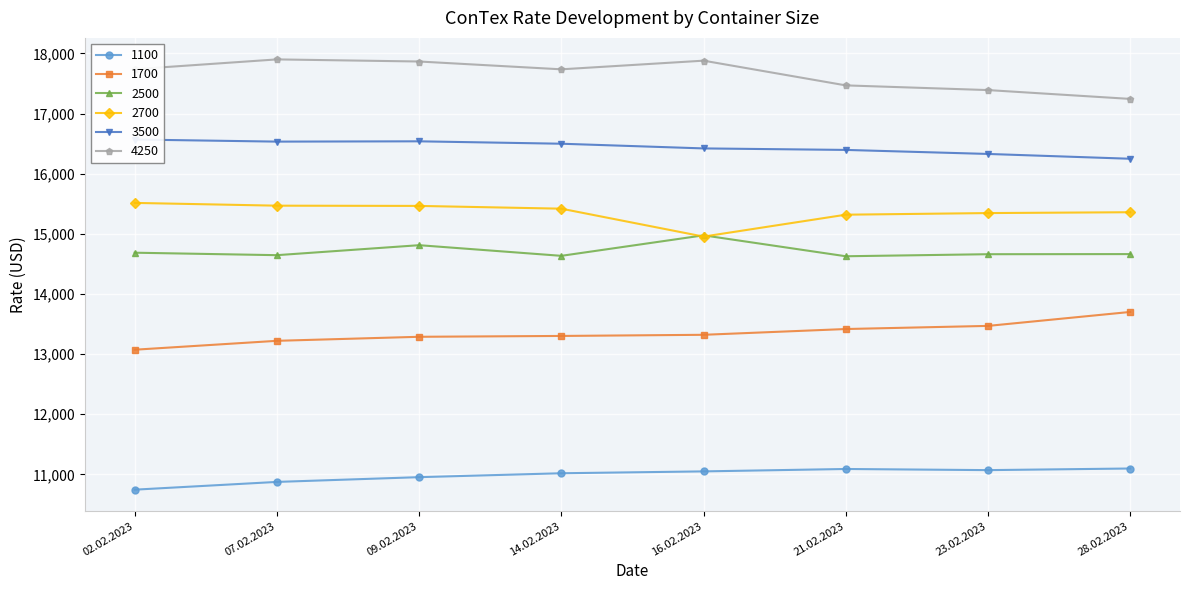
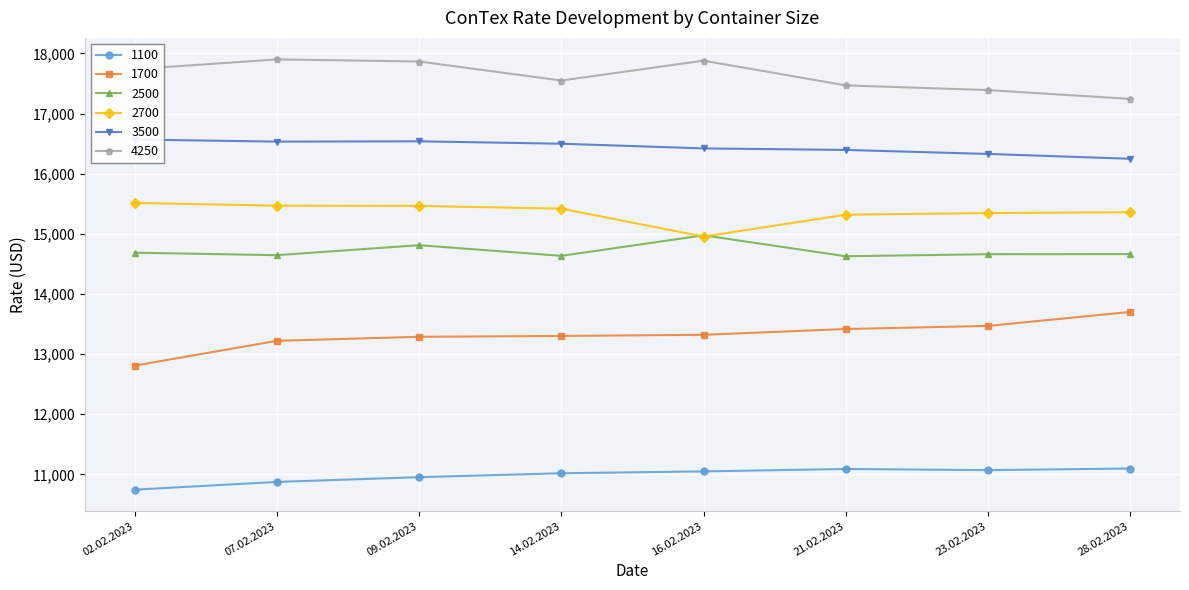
1700, 02.02.2023: 13,100 -> 12,800
4250, 14.02.2023: 17,700 -> 17,500
